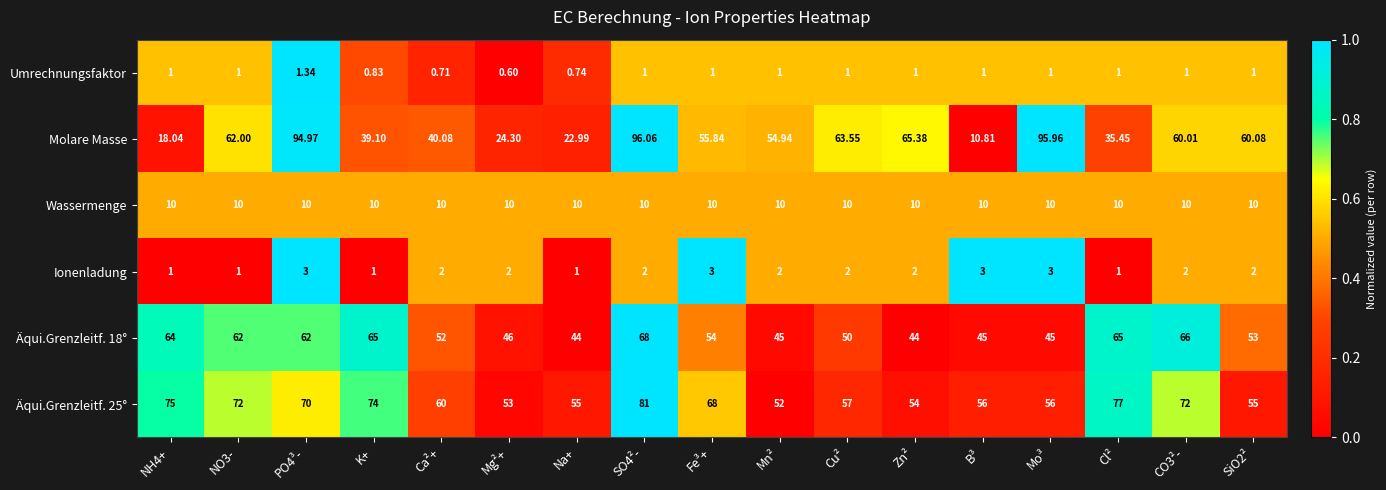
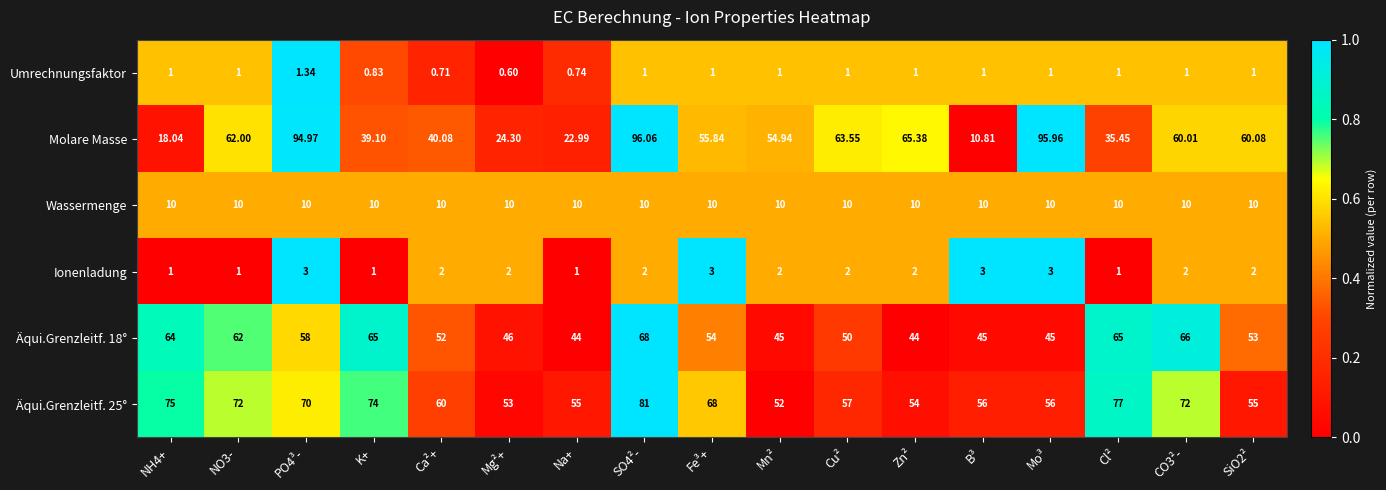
Äqui.Grenzleitf. 18°, PO4³-: 62 -> 58
